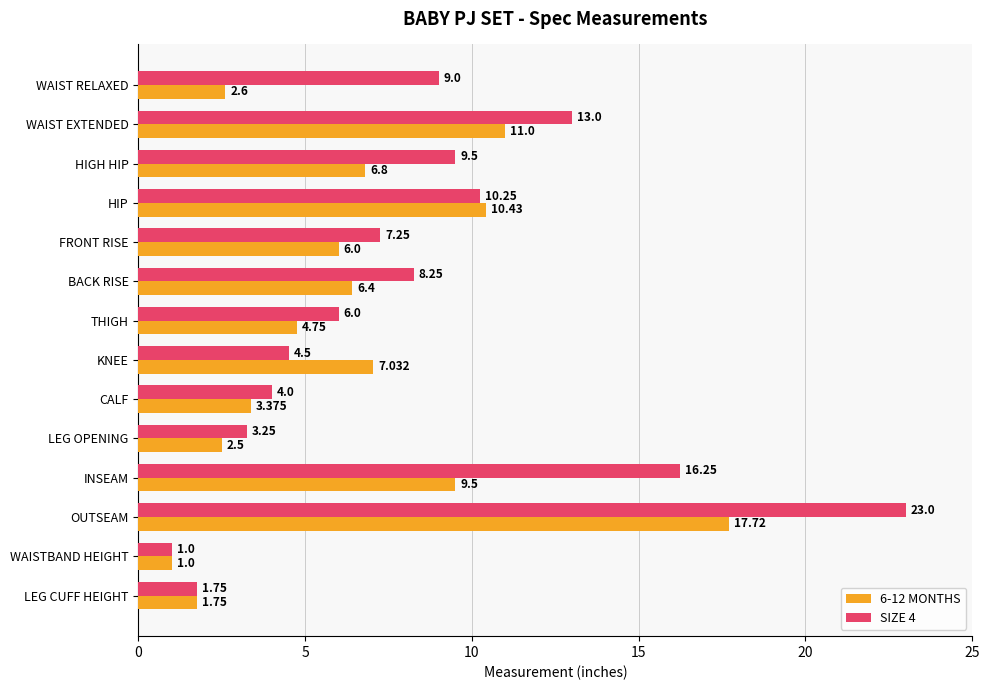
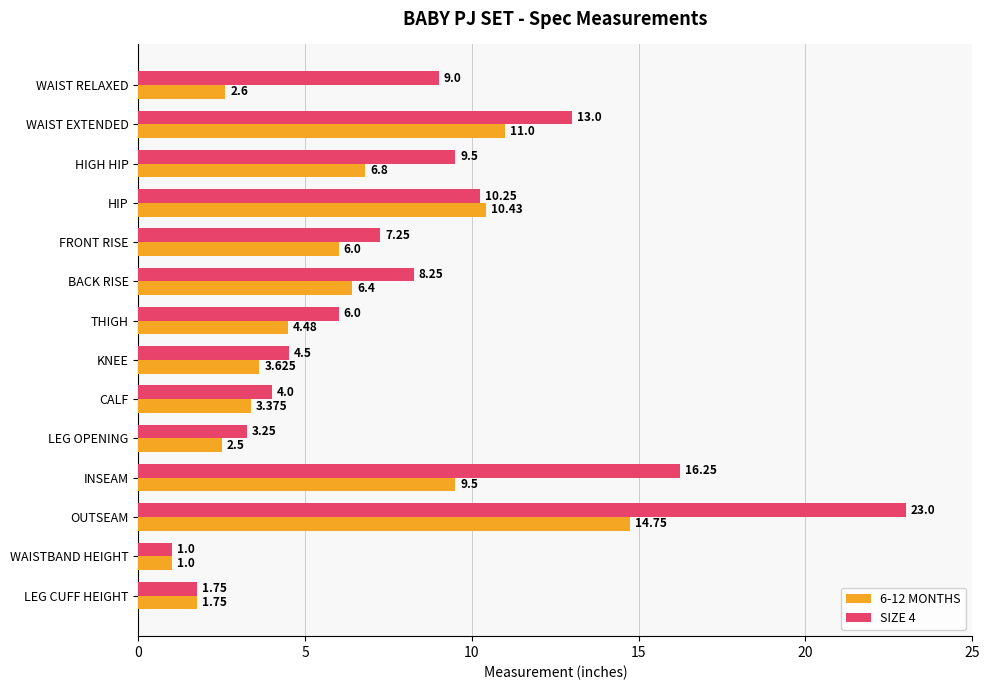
6-12 MONTHS, THIGH: 4.75 -> 4.48
6-12 MONTHS, KNEE: 7.032 -> 3.625
6-12 MONTHS, OUTSEAM: 17.72 -> 14.75
